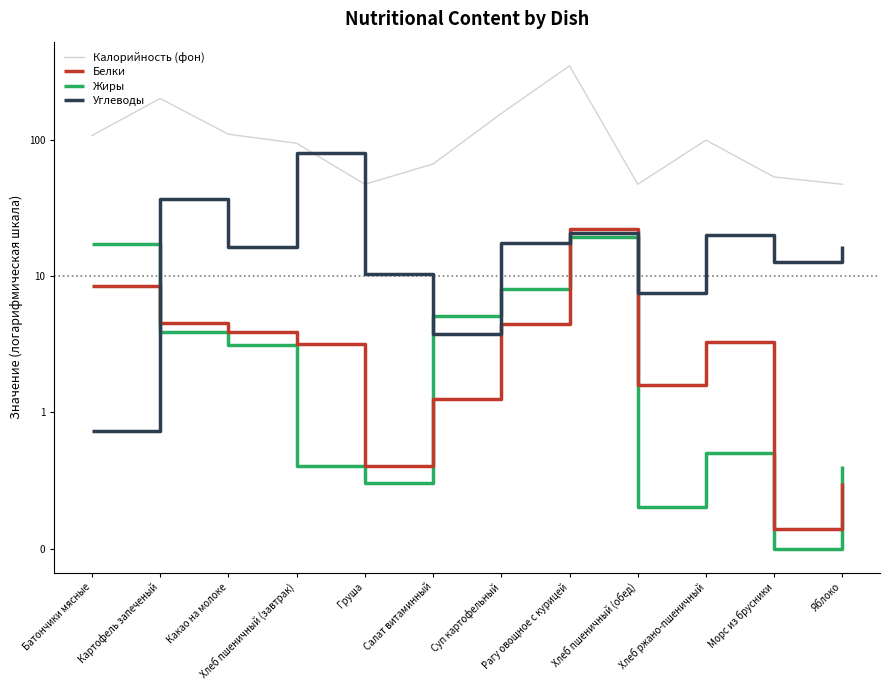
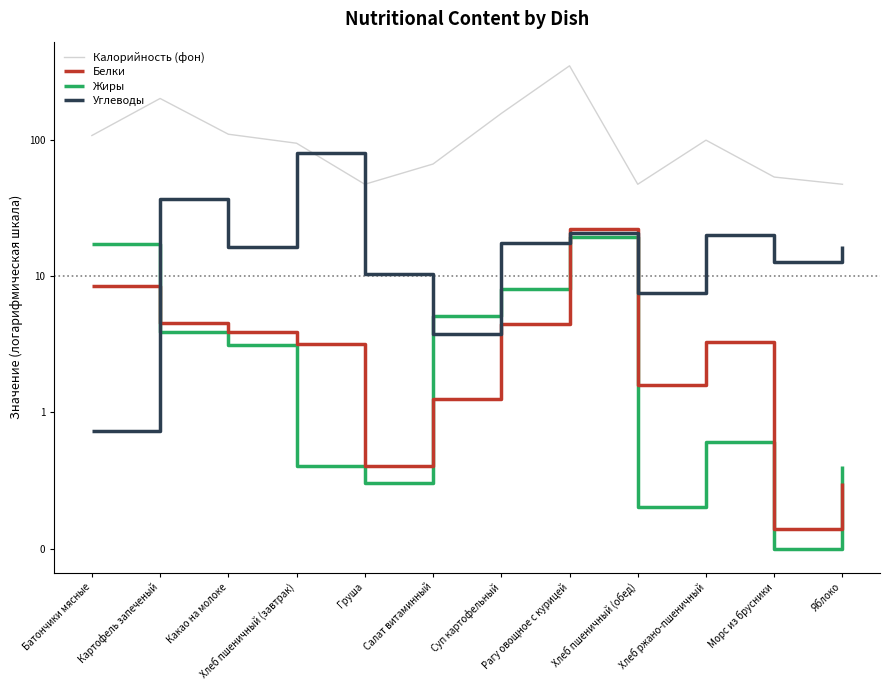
Жиры, Хлеб ржано-пшеничный: 0.5 -> 0.6
